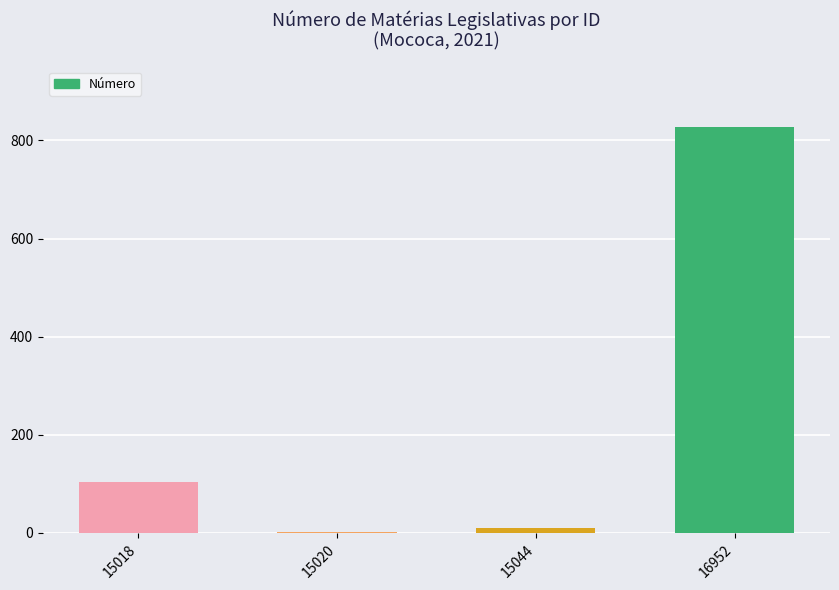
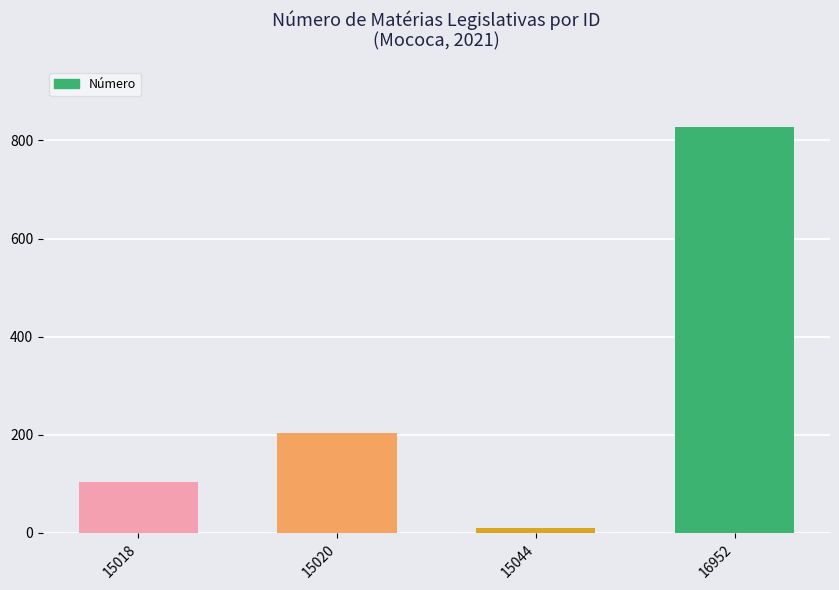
15020: 0 -> 200
